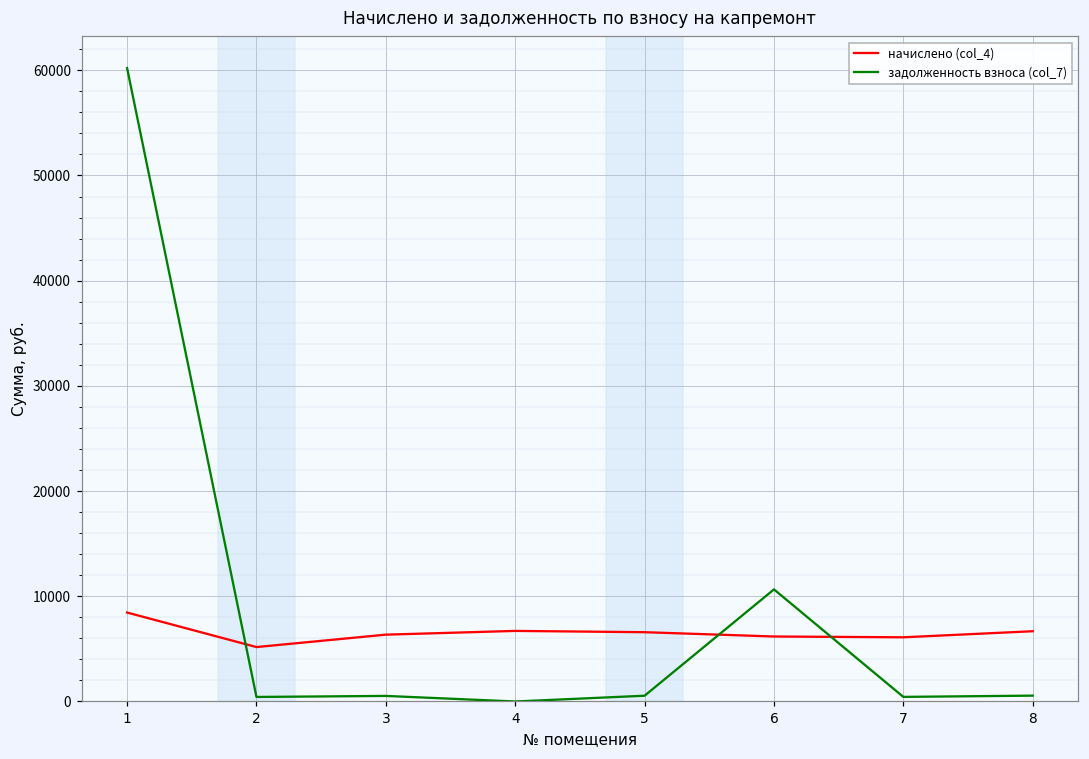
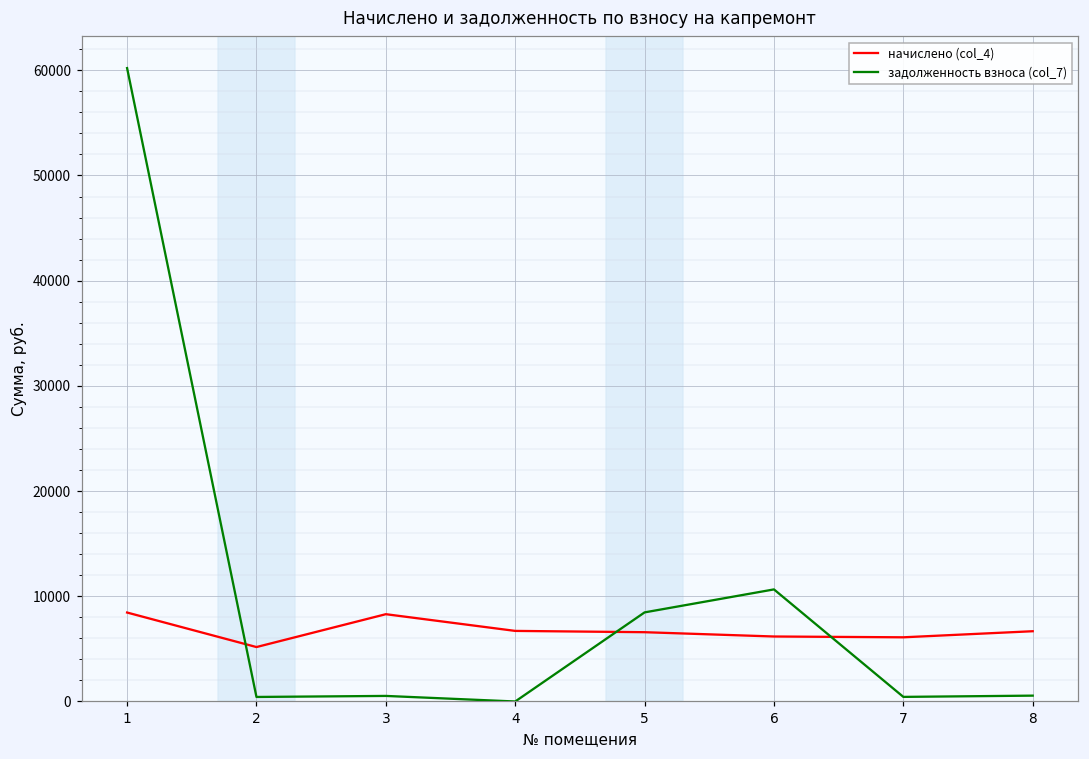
начислено (col_4), 3: 6000 -> 8000
задолженность взноса (col_7), 5: 1000 -> 8000
